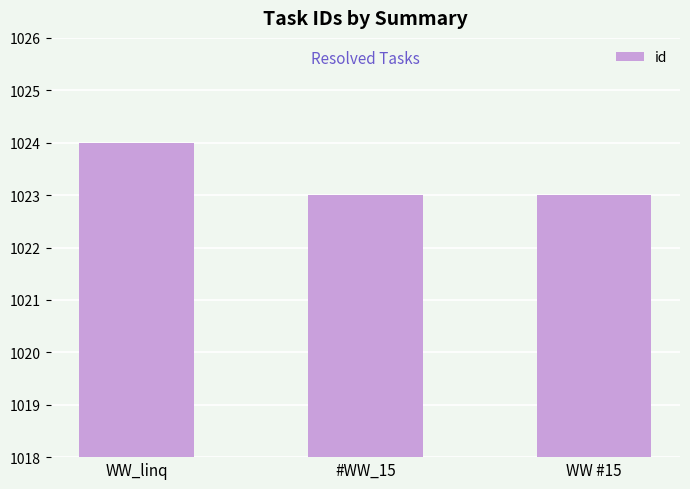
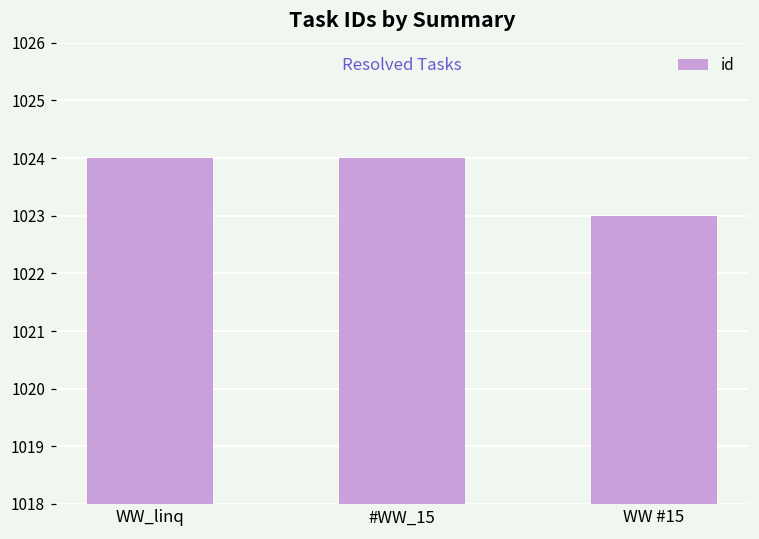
#WW_15: 1023 -> 1024
